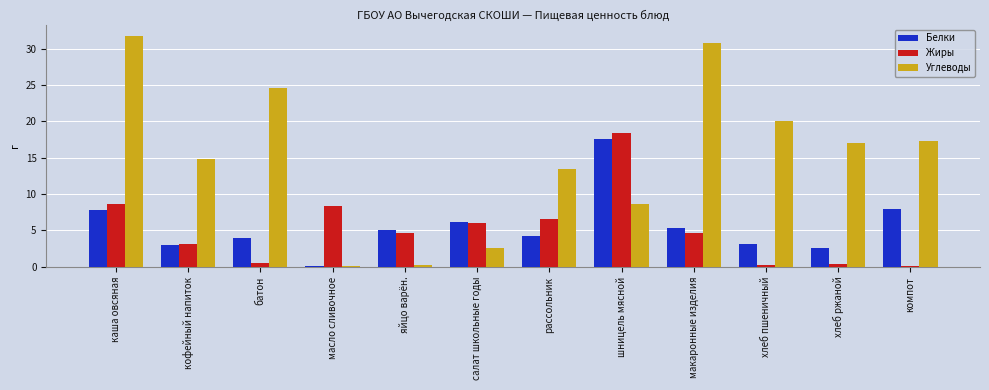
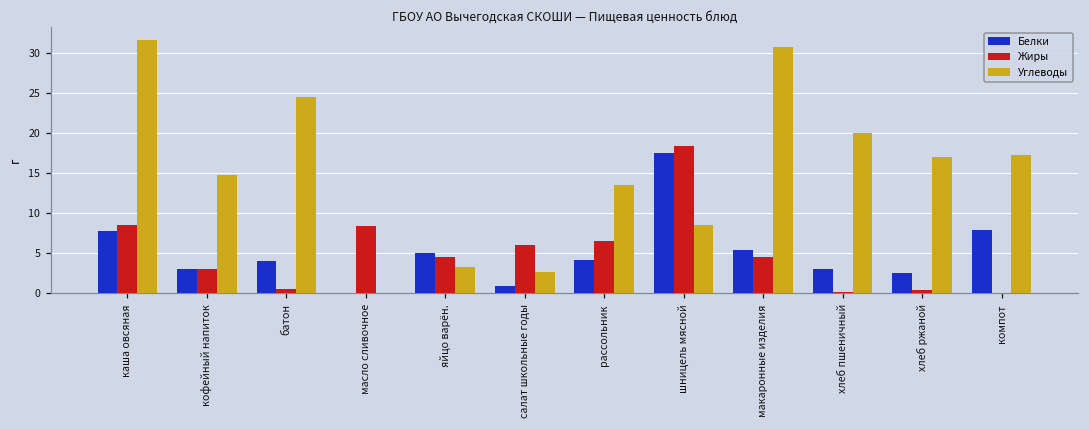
Углеводы, яйцо варён.: 0 -> 3
Белки, салат школьные годы: 6 -> 1
